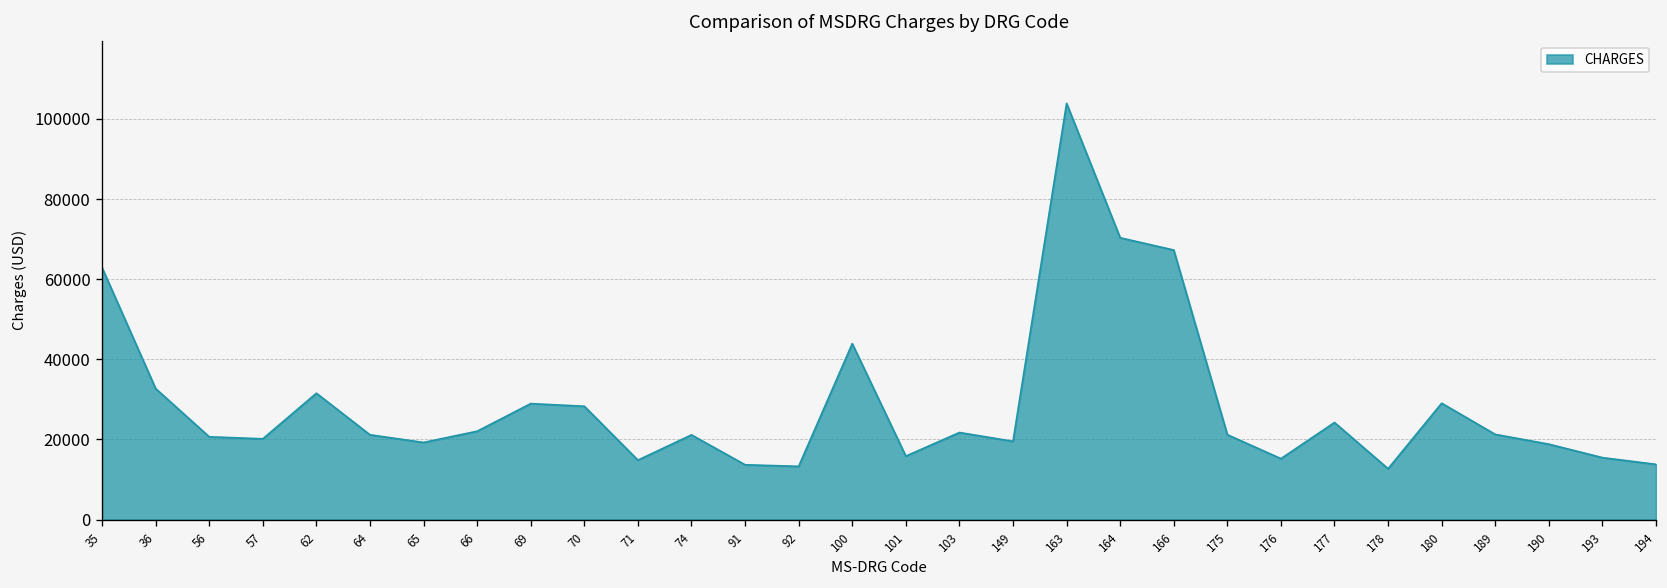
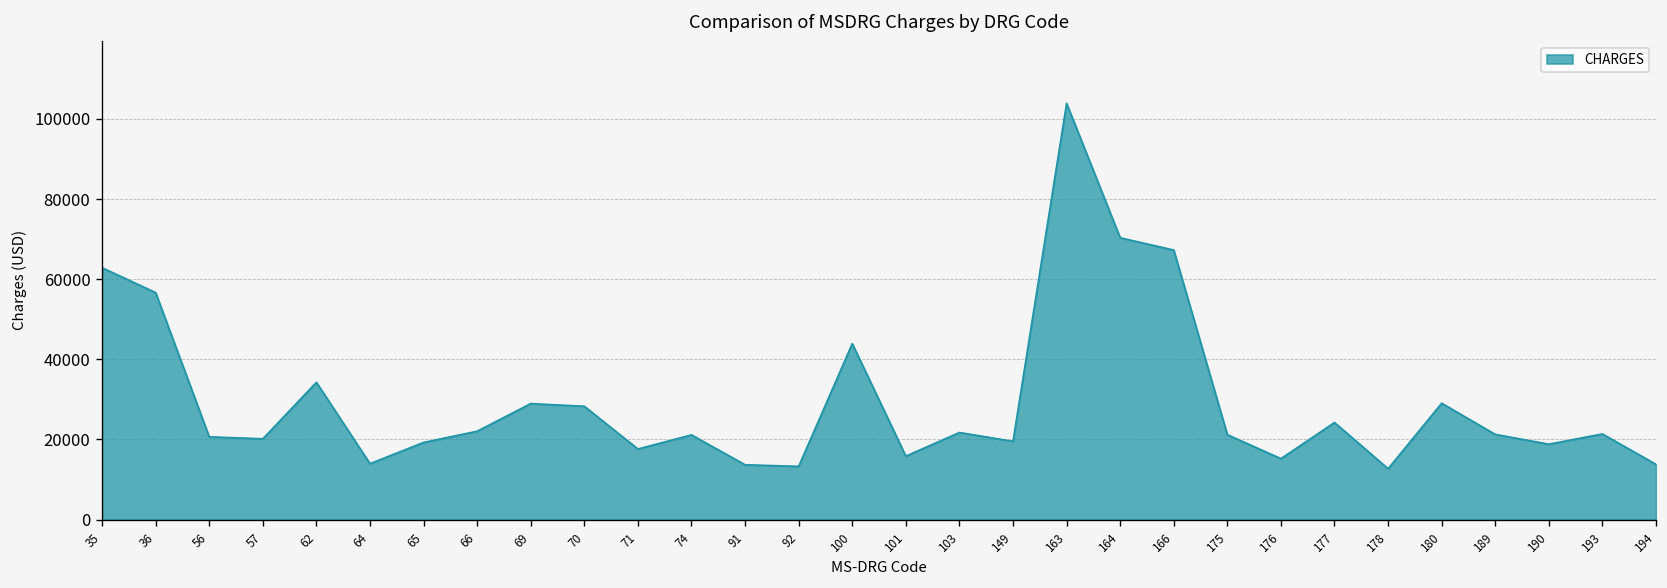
36: 33000 -> 57000
62: 32000 -> 34000
64: 21000 -> 14000
71: 15000 -> 18000
193: 15000 -> 21000
